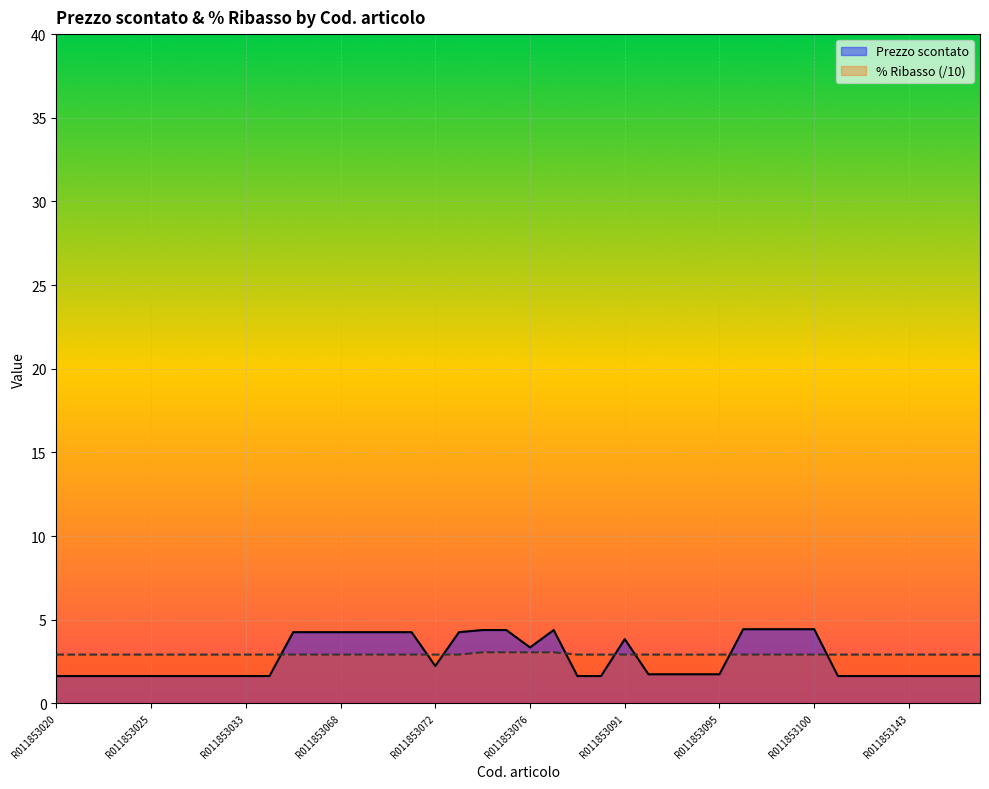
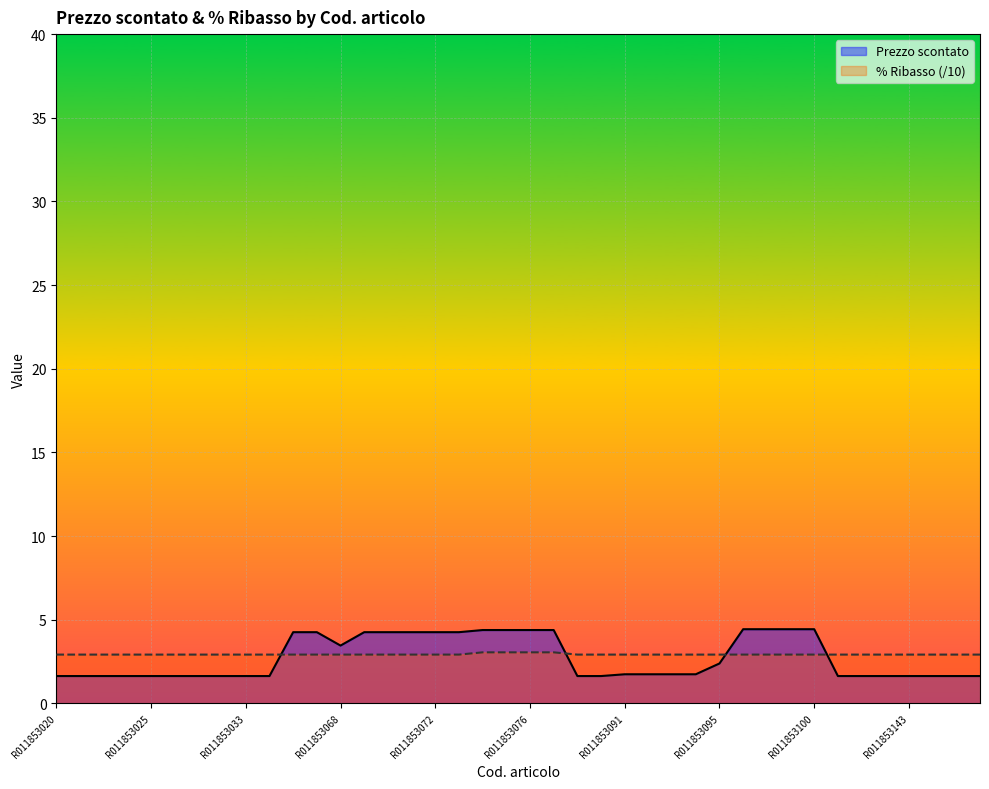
Prezzo scontato, R011853068: 4.3 -> 3.5
Prezzo scontato, R011853072: 2.2 -> 4.3
Prezzo scontato, R011853076: 3.3 -> 4.4
Prezzo scontato, R011853091: 3.8 -> 1.7
Prezzo scontato, R011853095: 1.7 -> 2.4
